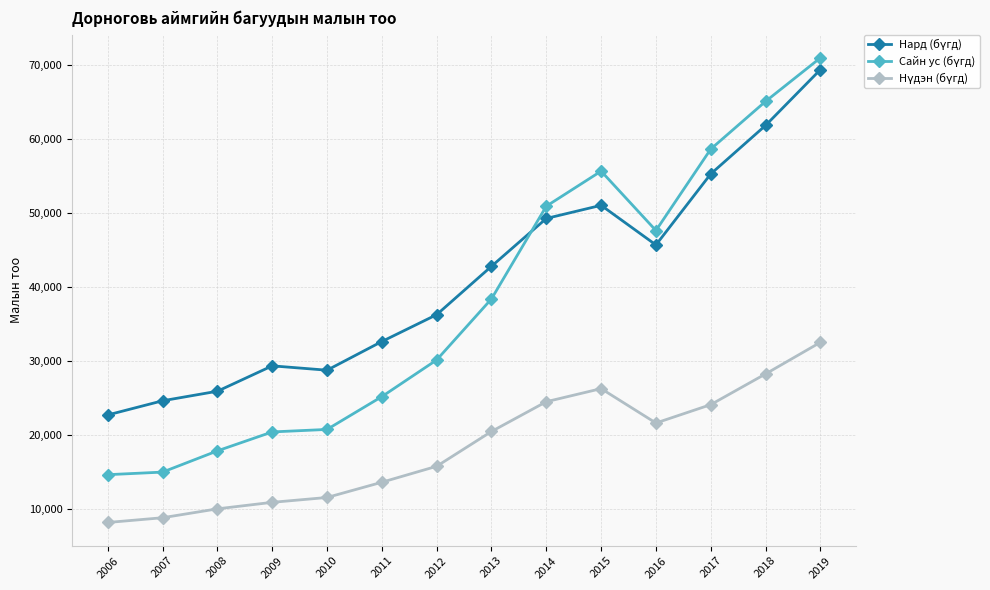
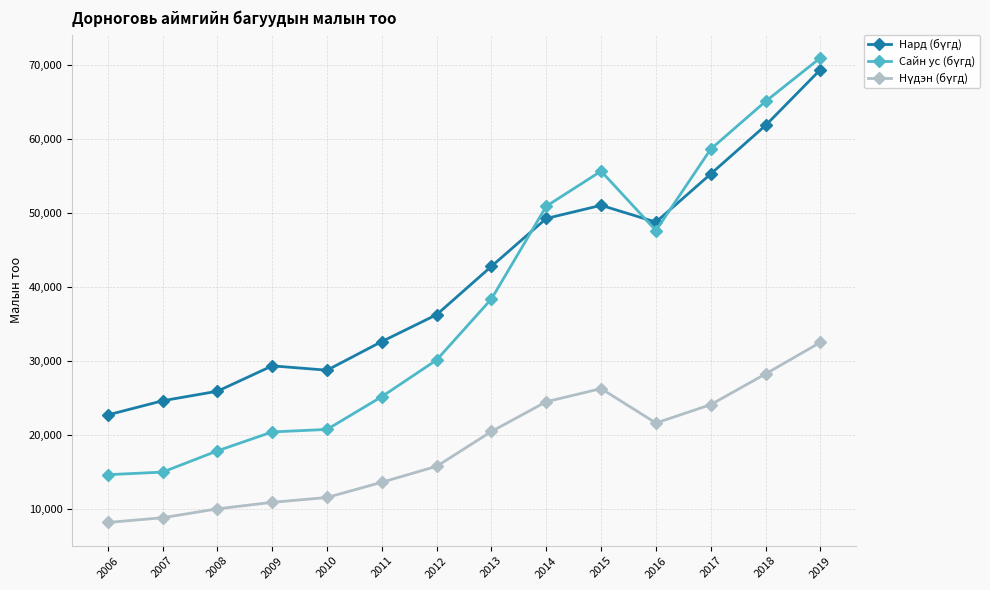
Нард (бүгд), 2016: 46,000 -> 49,000
